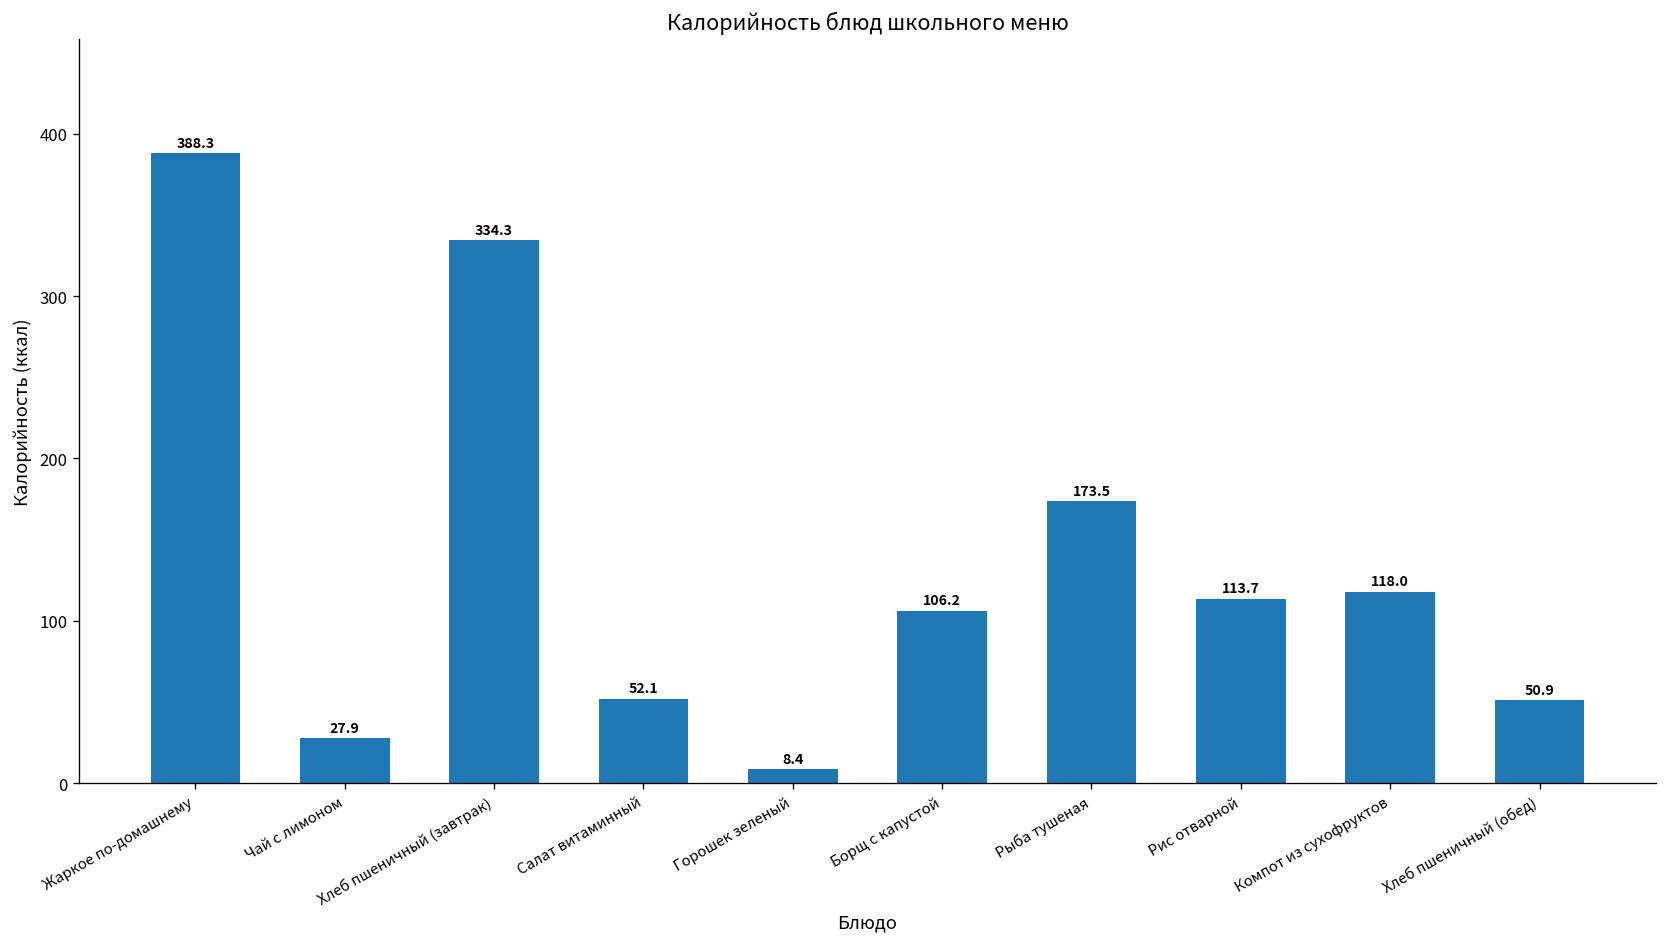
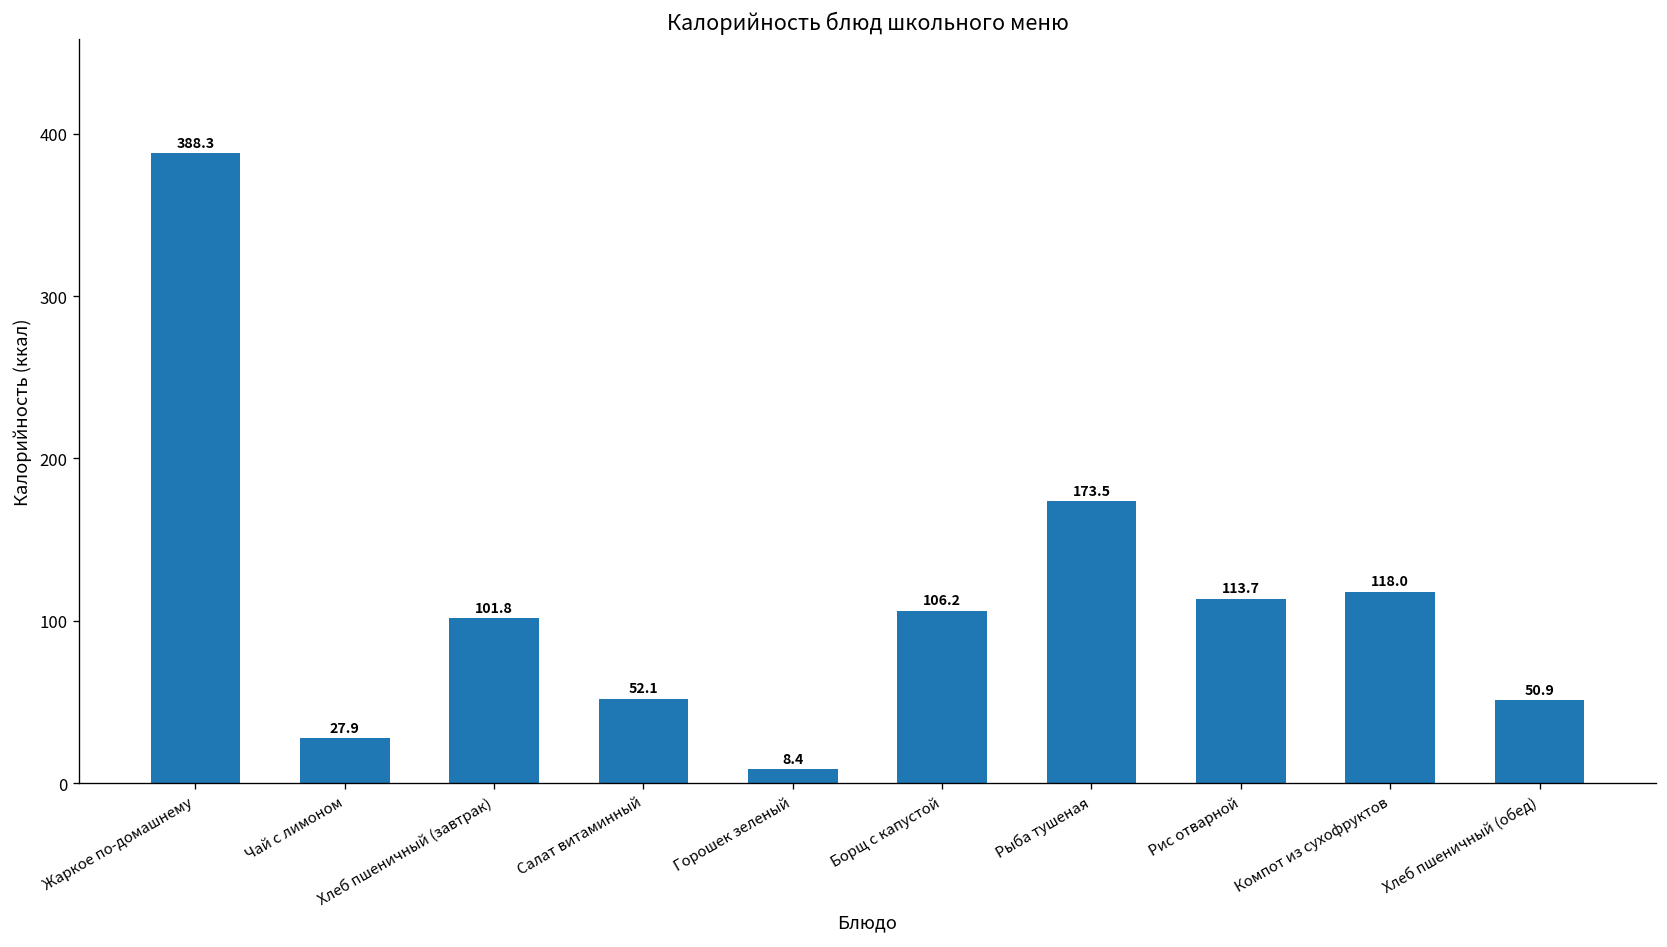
Хлеб пшеничный (завтрак): 334.3 -> 101.8
